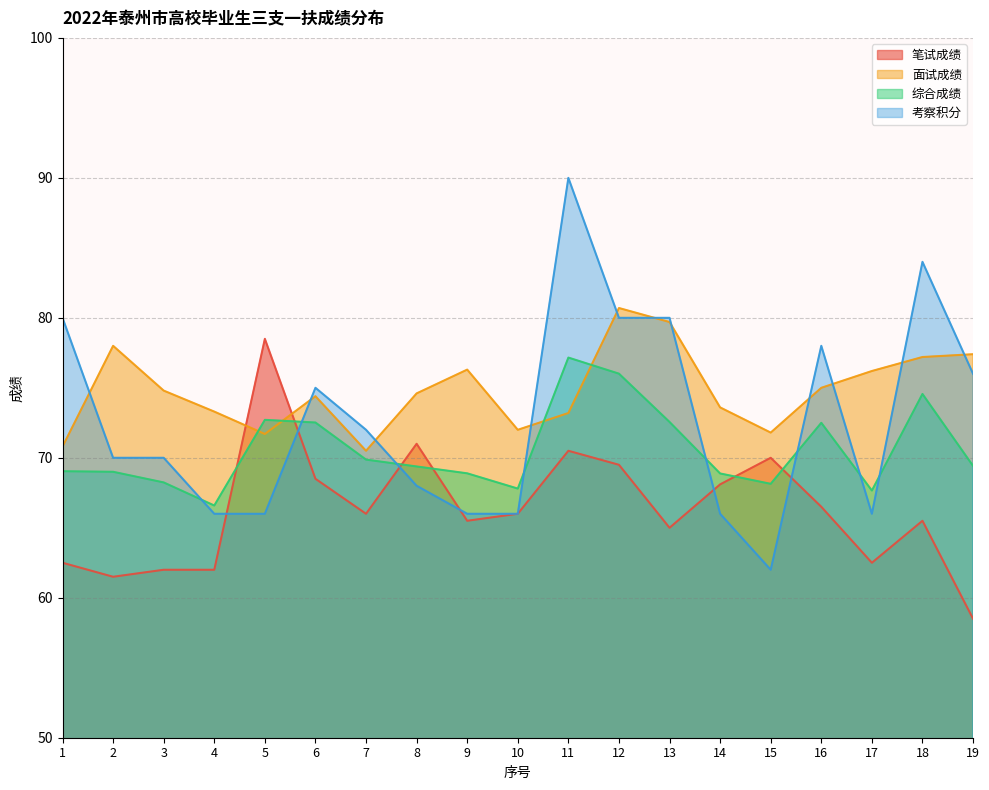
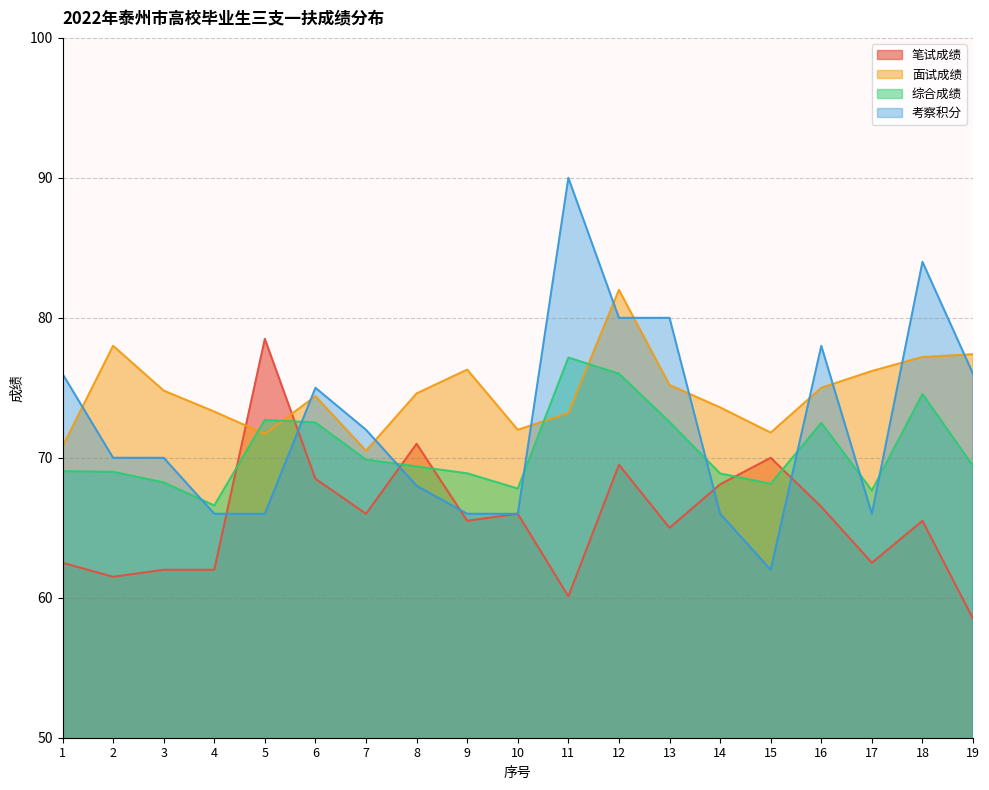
考察积分, 1: 80 -> 76
笔试成绩, 11: 70.5 -> 60.1
面试成绩, 12: 80.7 -> 82.0
面试成绩, 13: 79.7 -> 75.2
